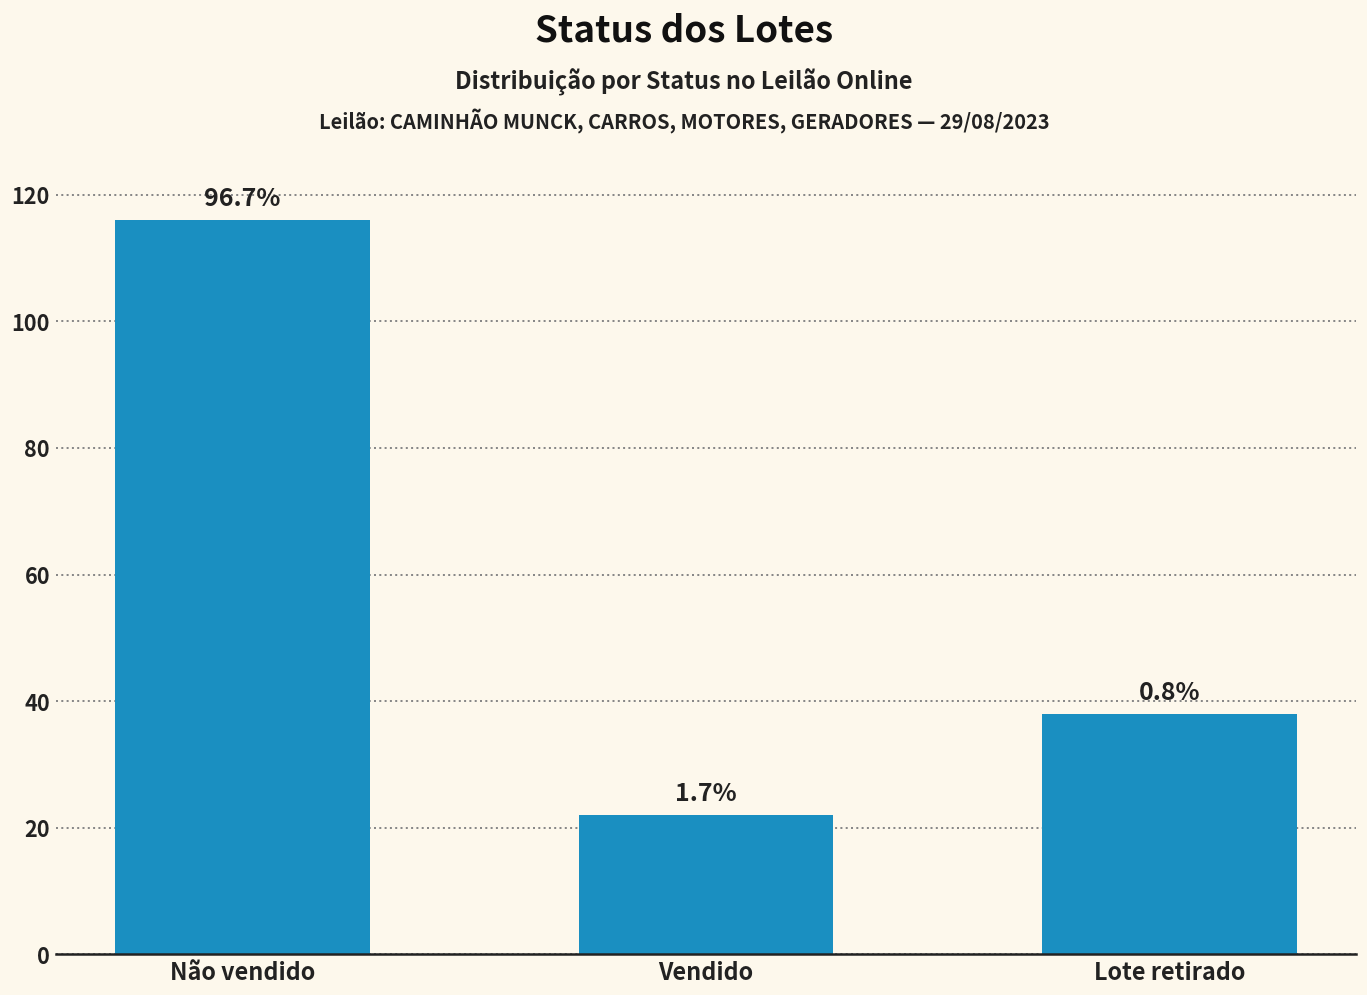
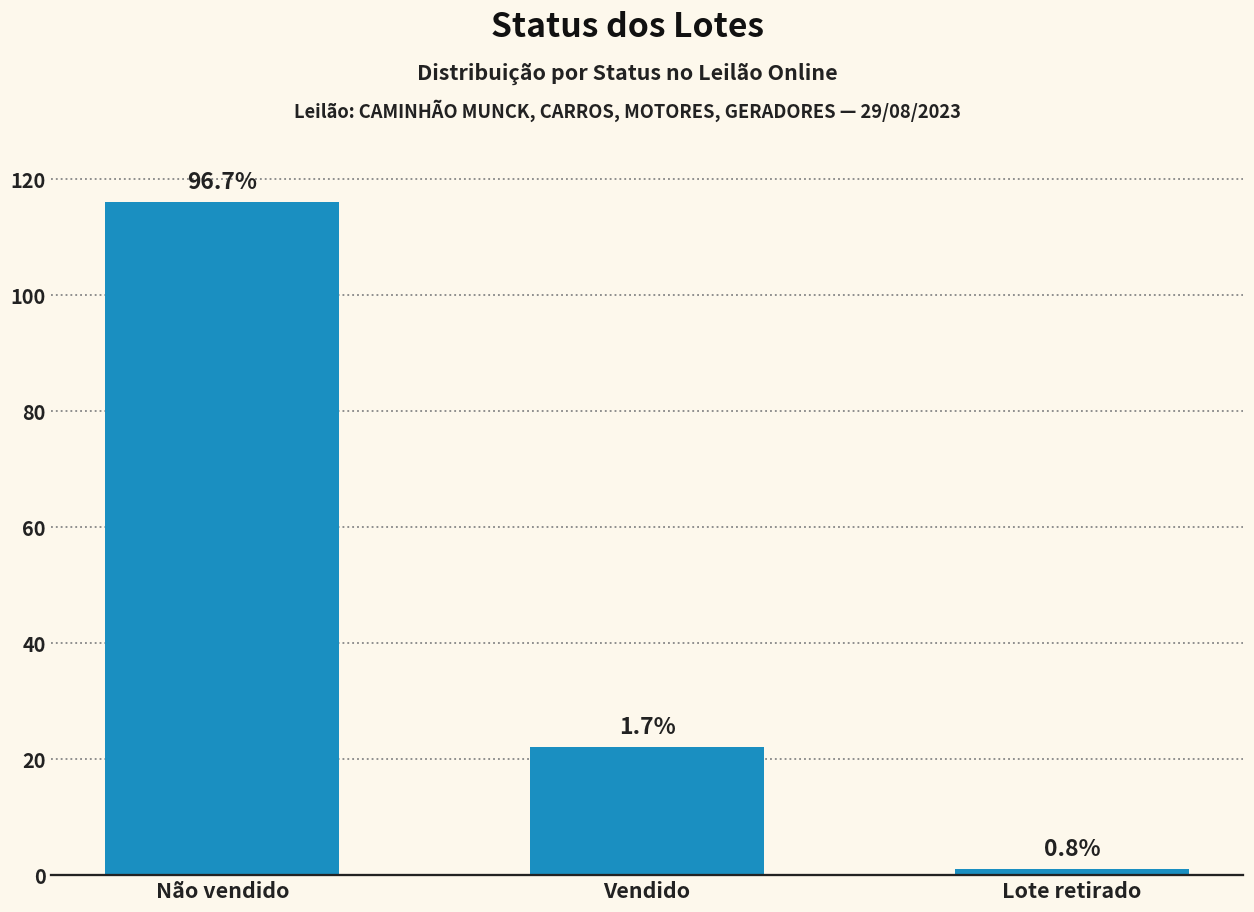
Lote retirado: 38 -> 1
